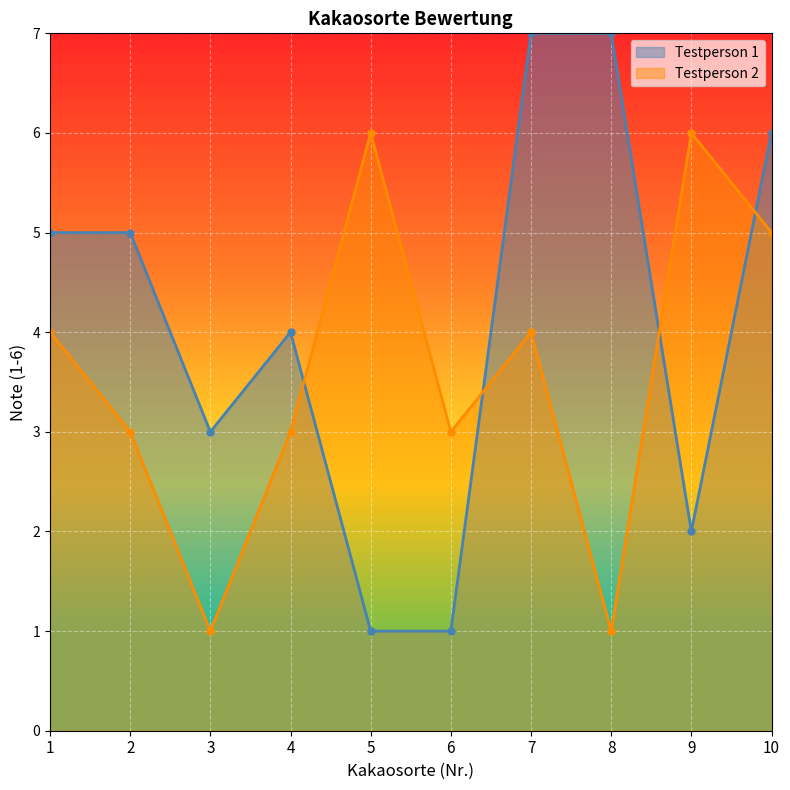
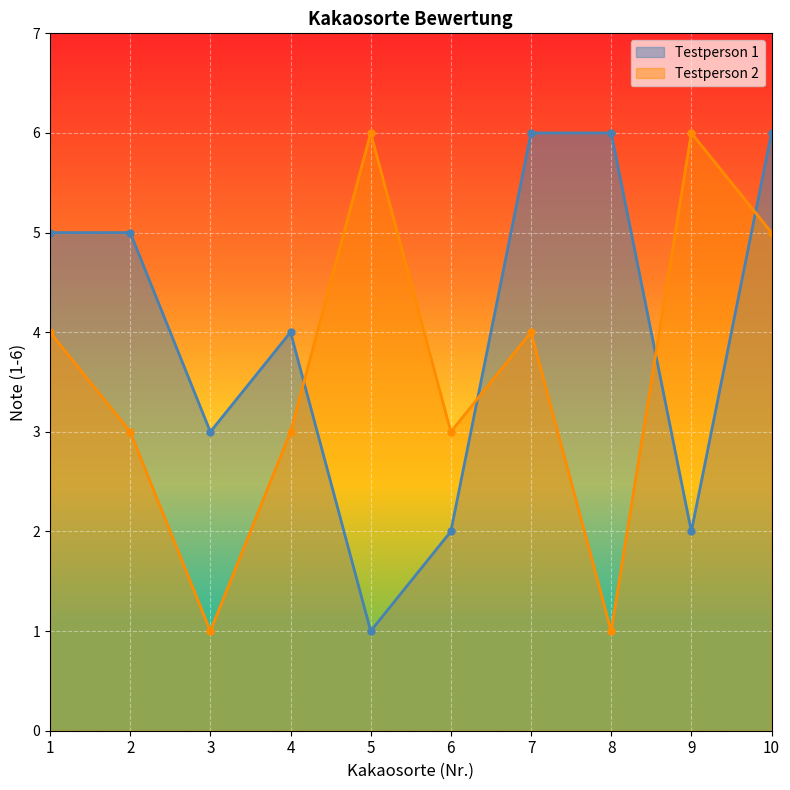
Testperson 1, 6: 1 -> 2
Testperson 1, 7: 7 -> 6
Testperson 1, 8: 7 -> 6
